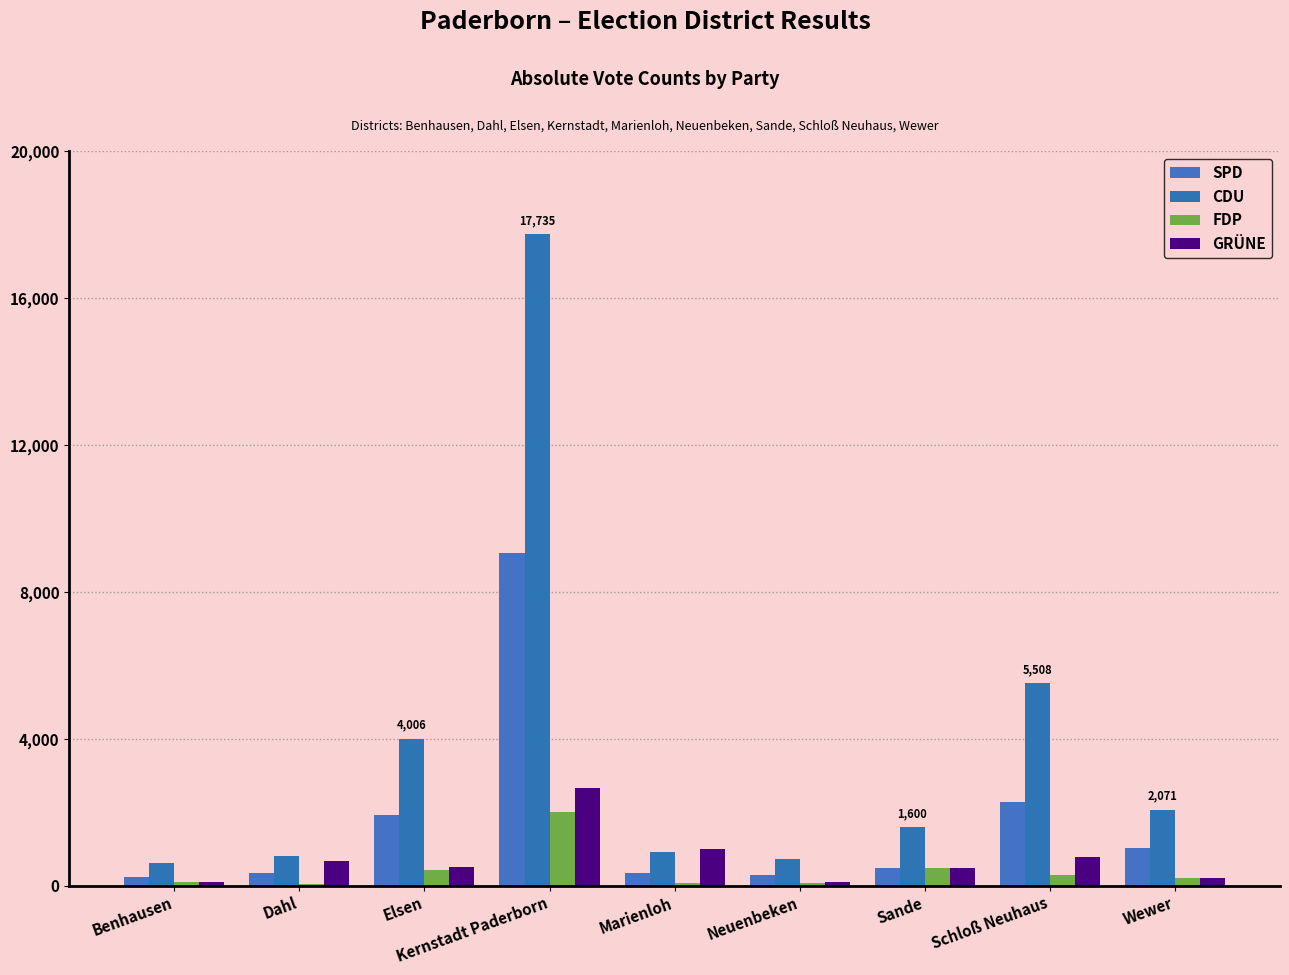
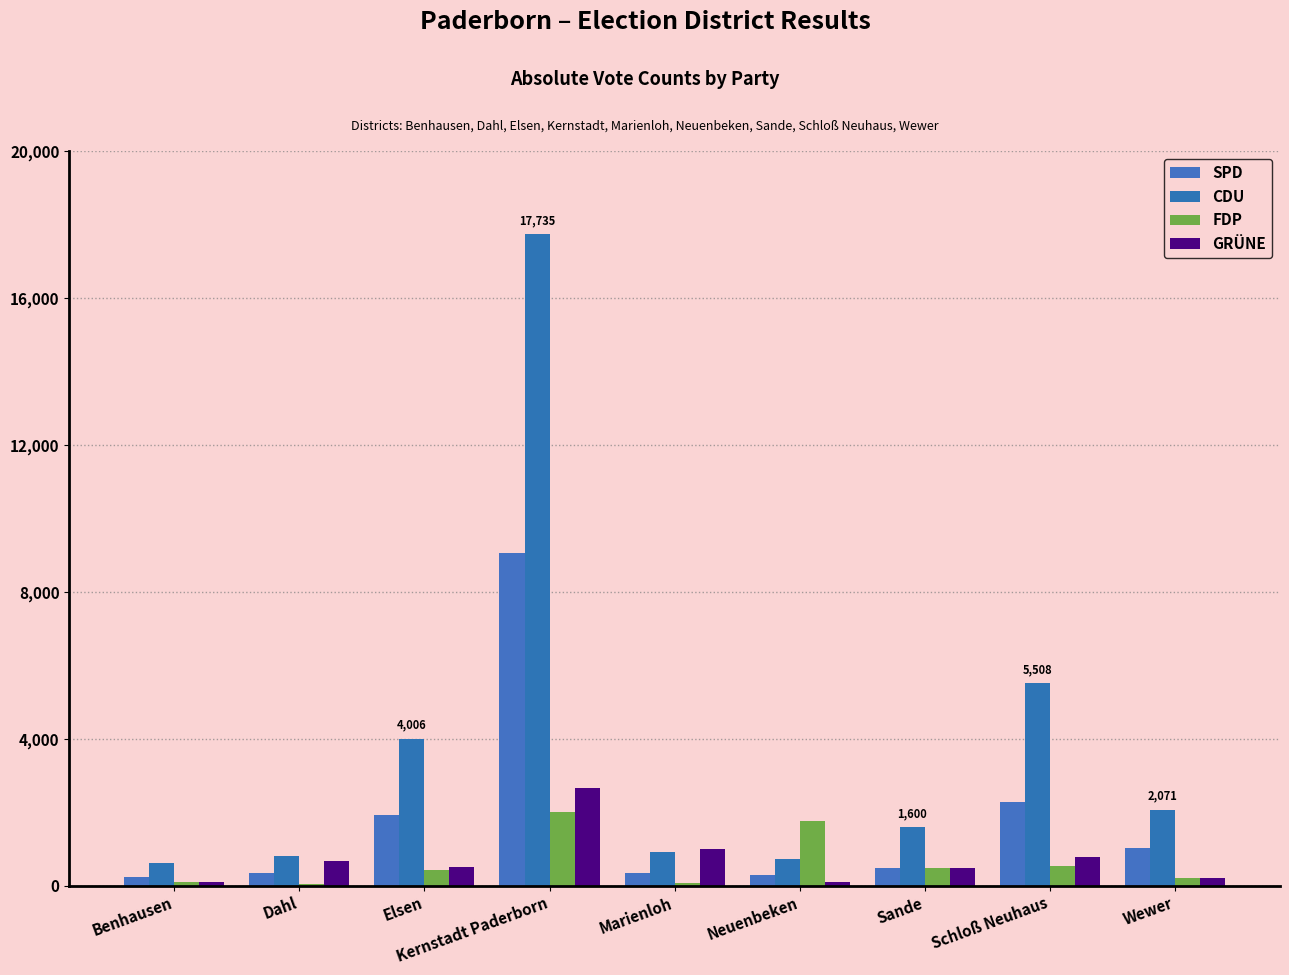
FDP, Neuenbeken: 100 -> 1,800
FDP, Schloß Neuhaus: 300 -> 500
